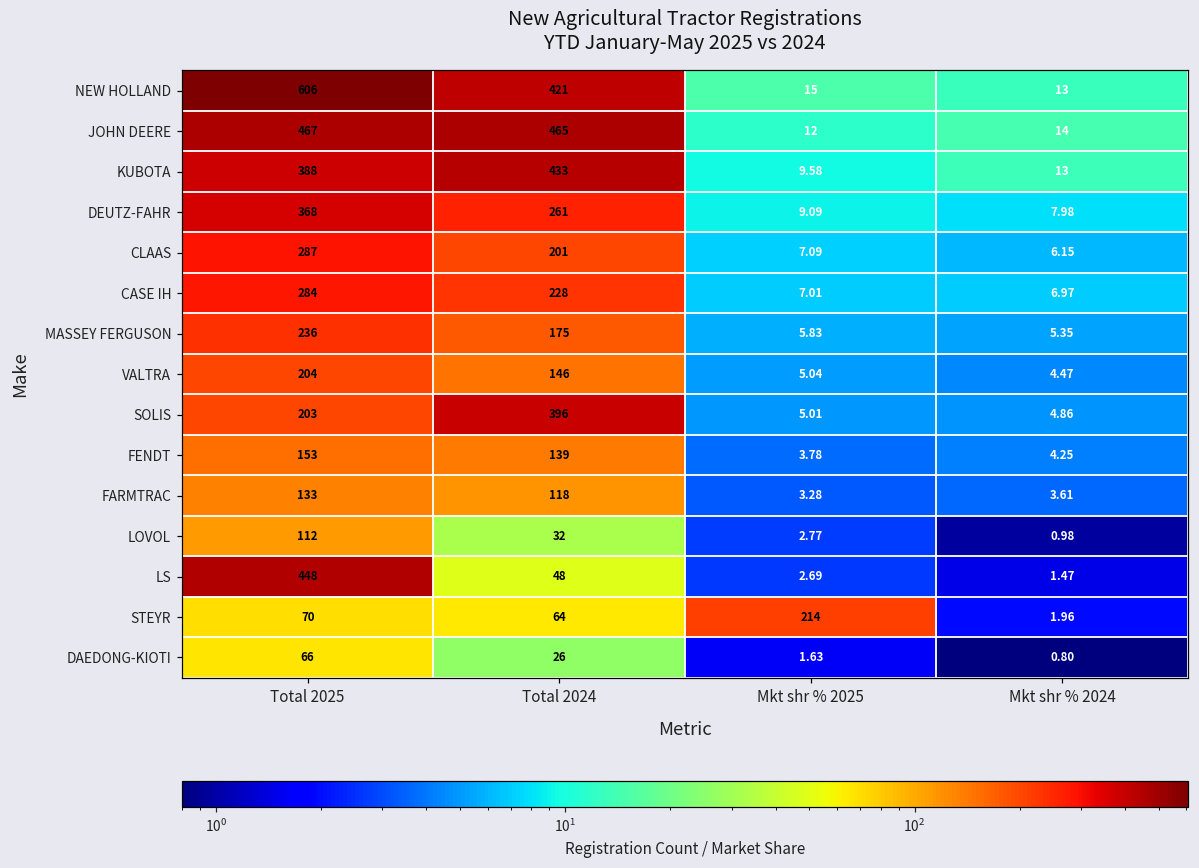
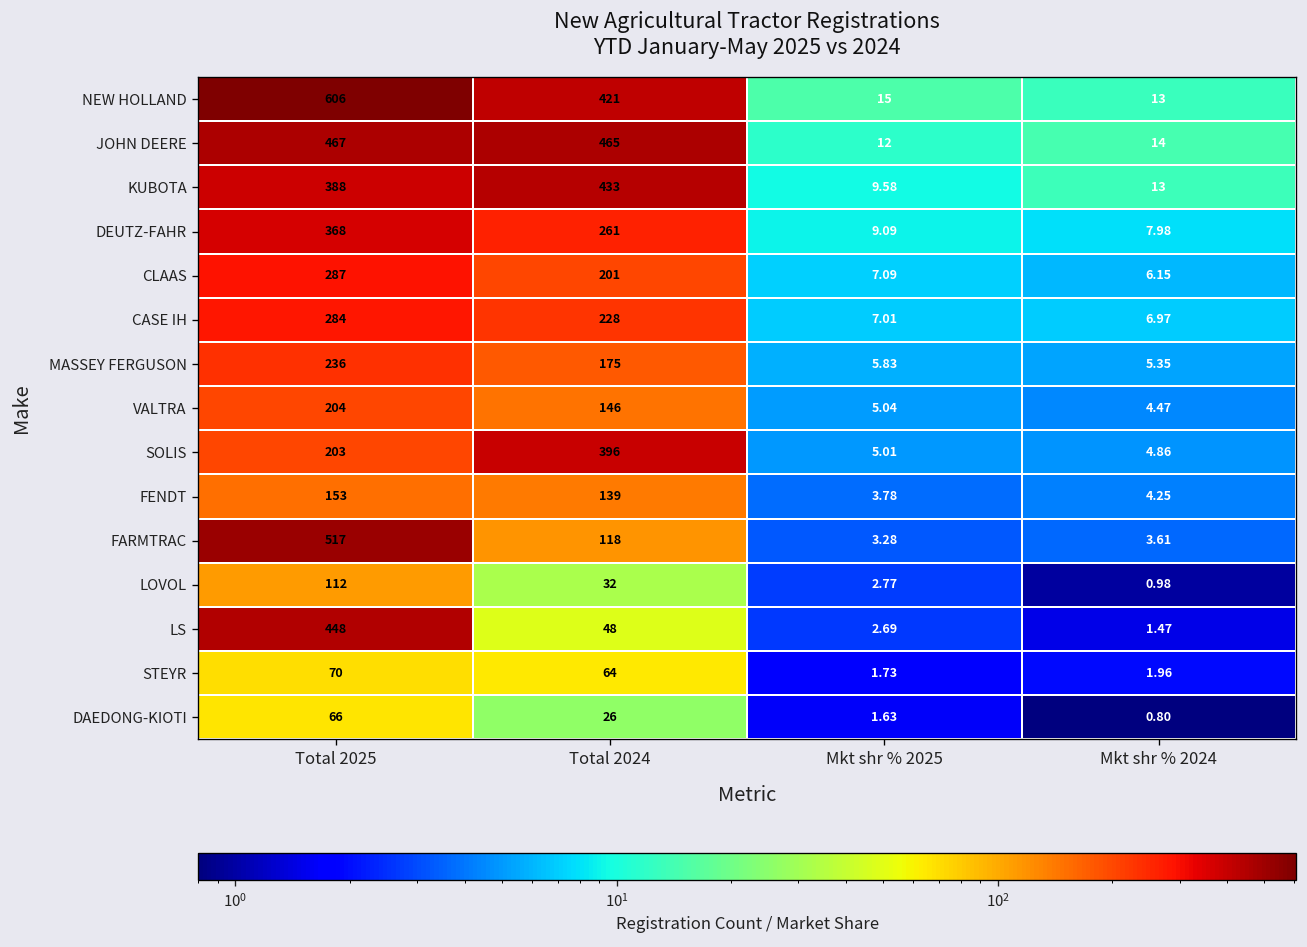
FARMTRAC, Total 2025: 133 -> 517
STEYR, Mkt shr % 2025: 214 -> 1.73
